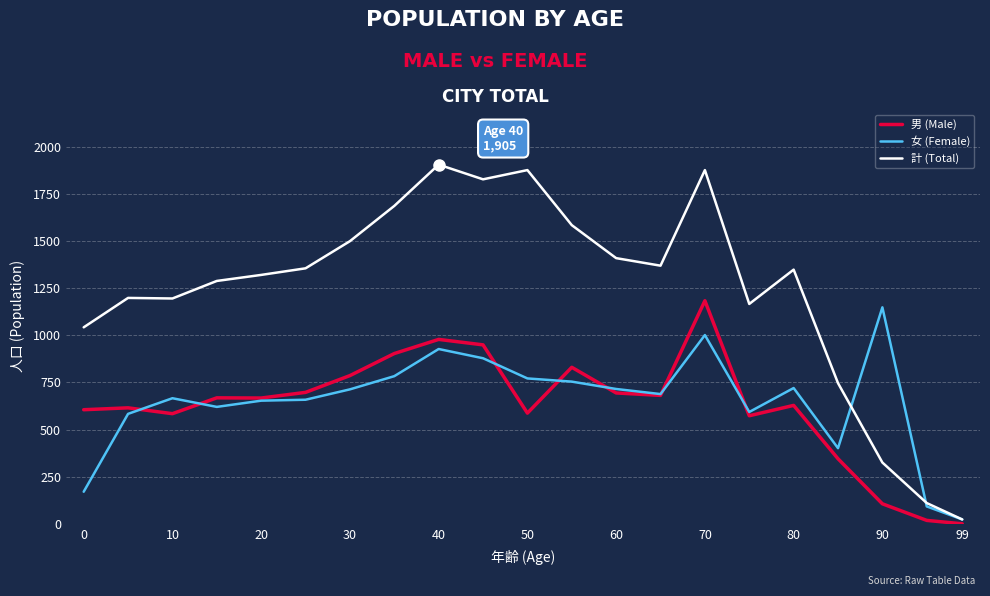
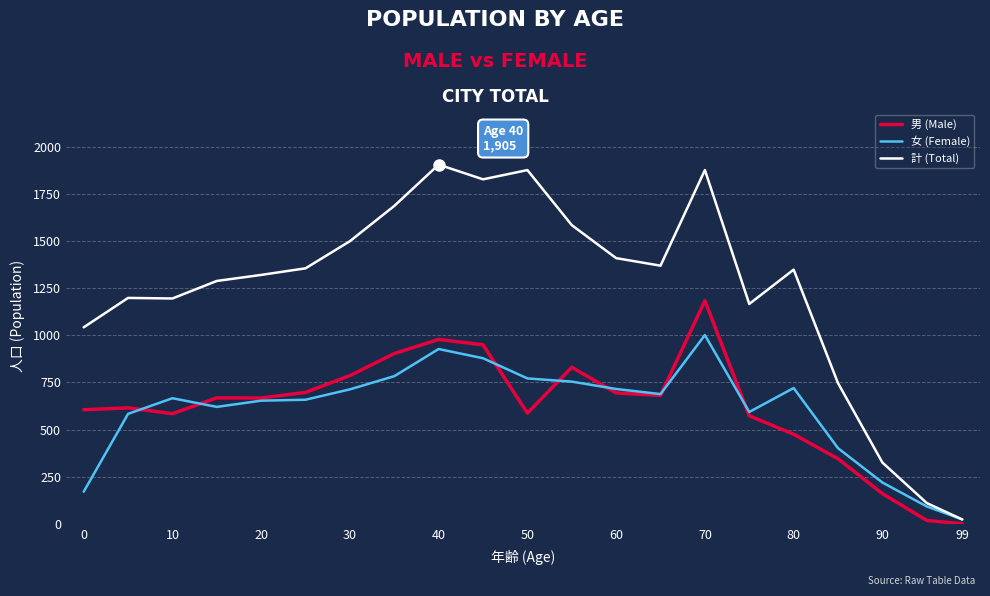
男 (Male), 80: 630 -> 480
男 (Male), 90: 110 -> 160
女 (Female), 90: 1150 -> 220
